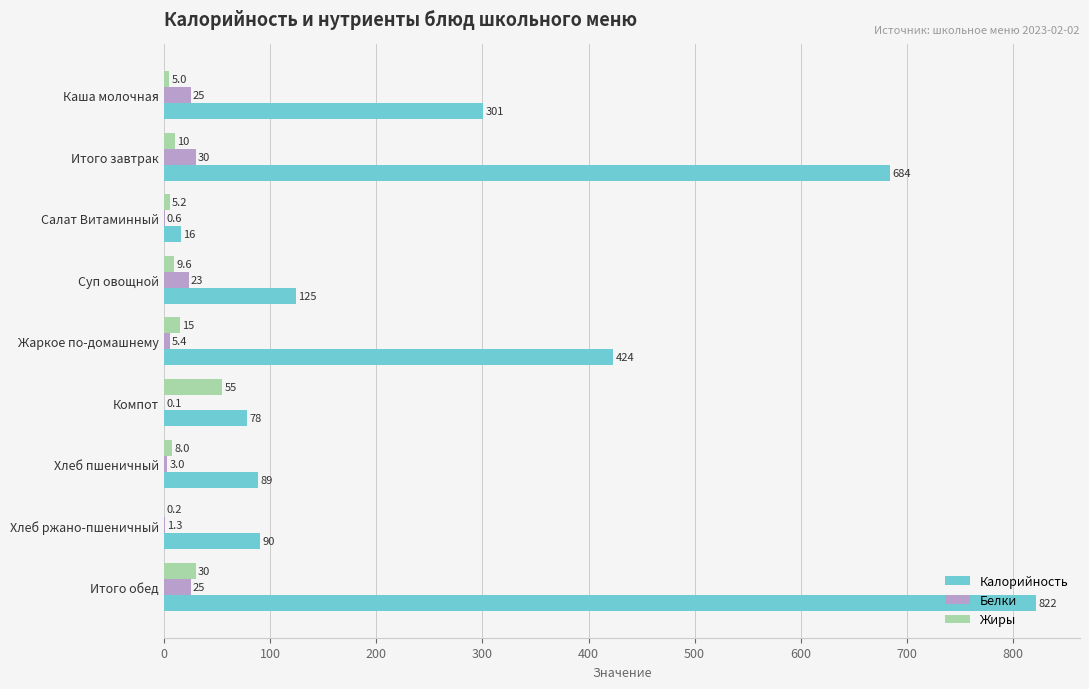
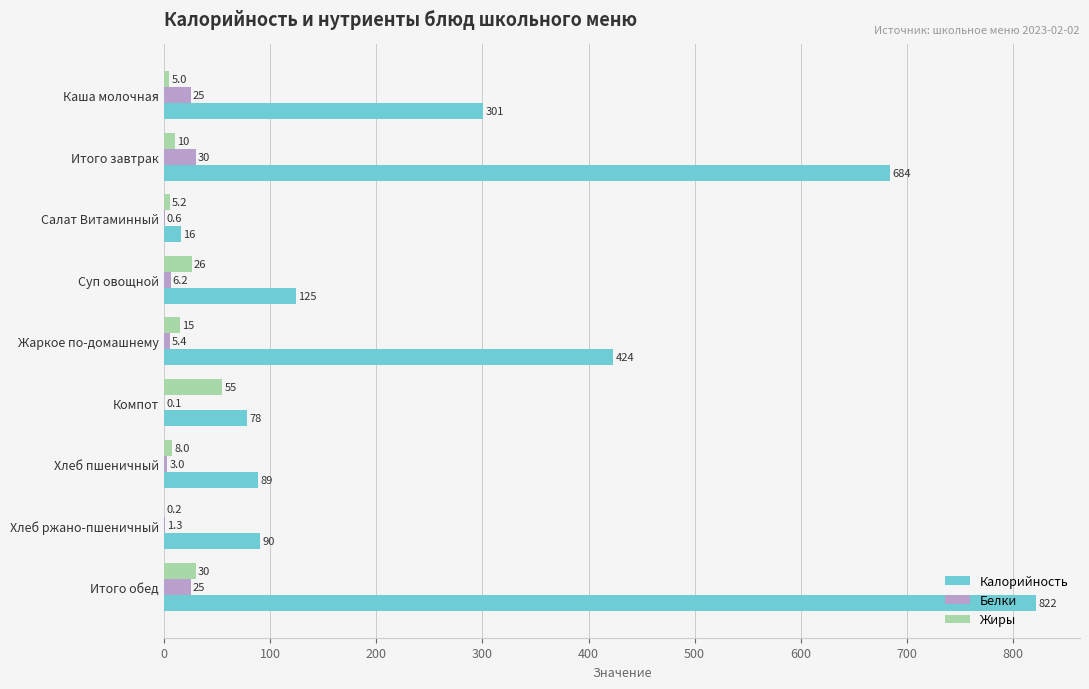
Жиры, Суп овощной: 9.6 -> 26
Белки, Суп овощной: 23 -> 6.2
